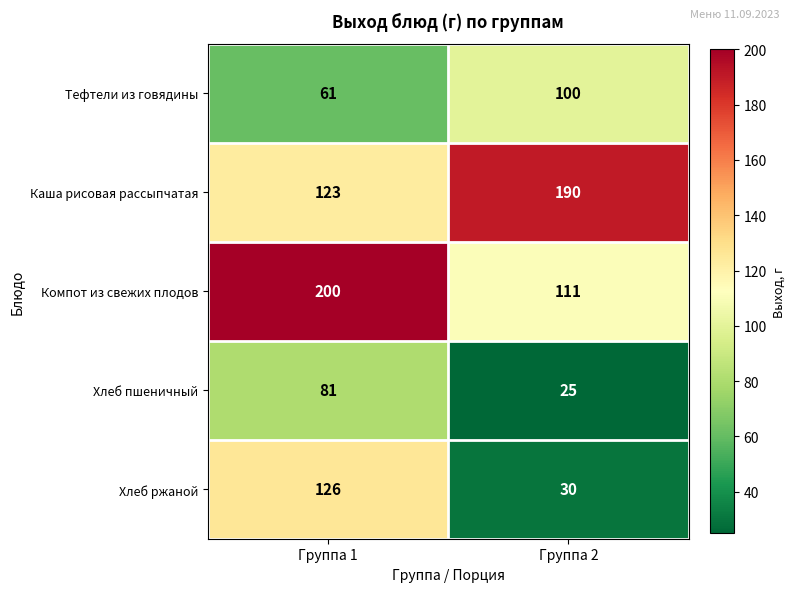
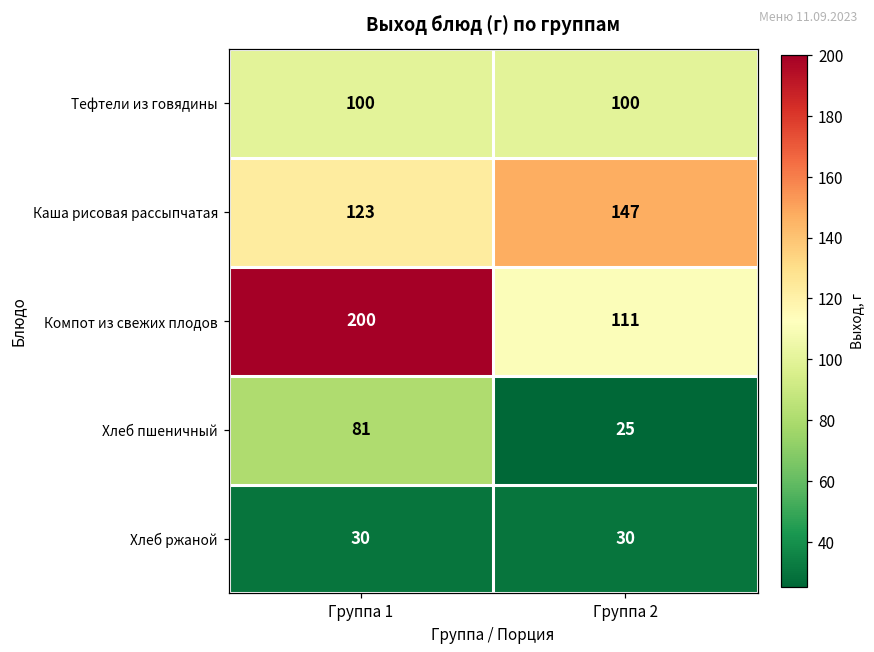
Тефтели из говядины, Группа 1: 61 -> 100
Каша рисовая рассыпчатая, Группа 2: 190 -> 147
Хлеб ржаной, Группа 1: 126 -> 30
